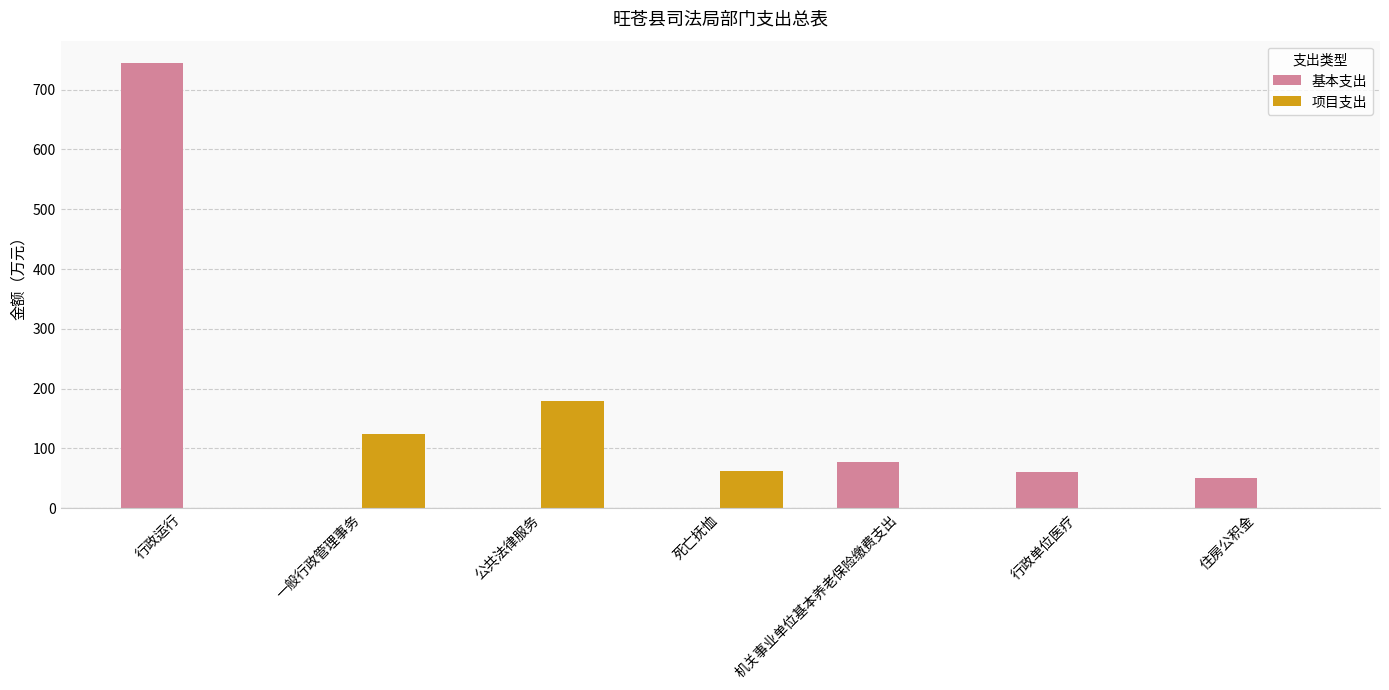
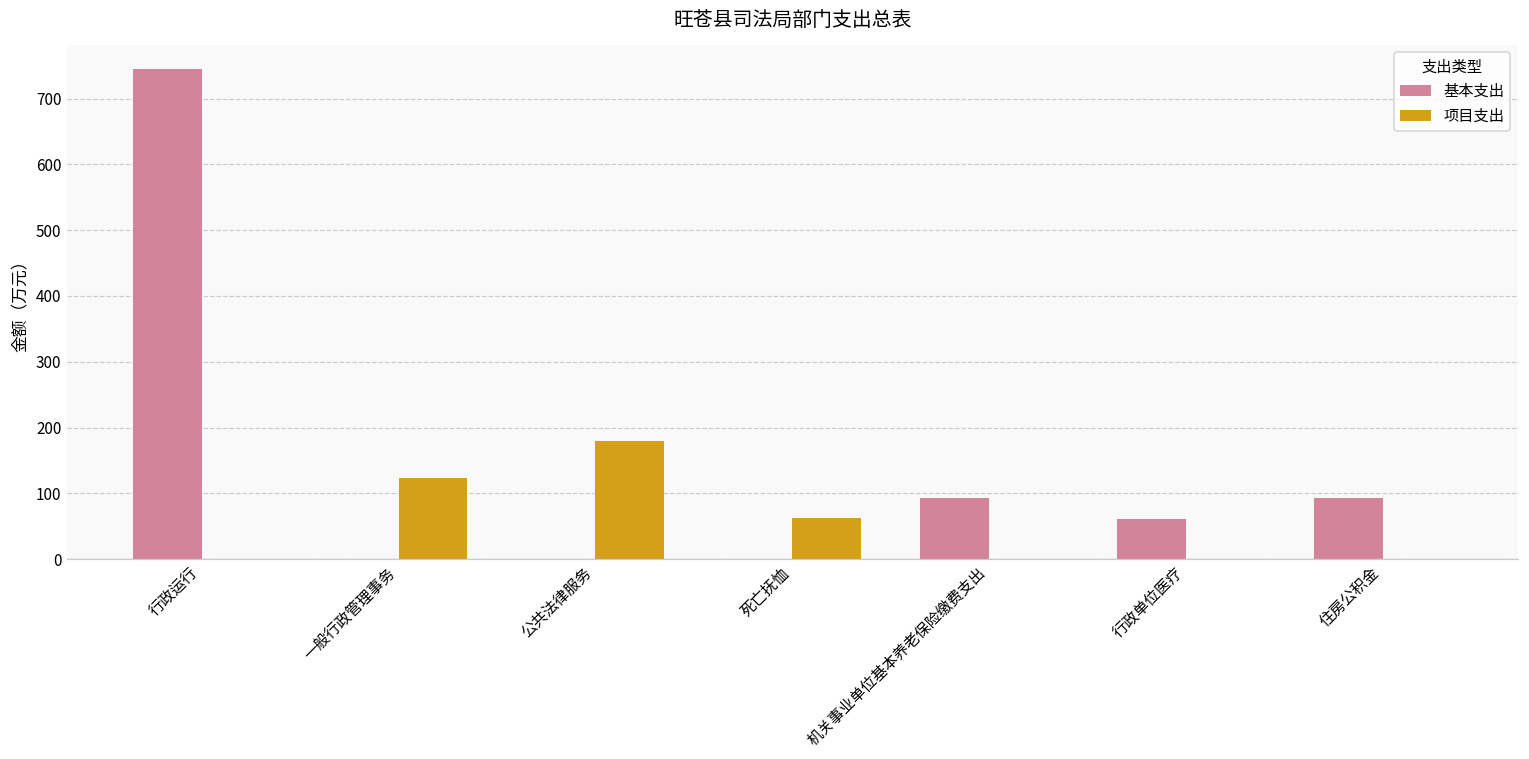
基本支出, 机关事业单位基本养老保险缴费支出: 80 -> 90
基本支出, 住房公积金: 50 -> 90
